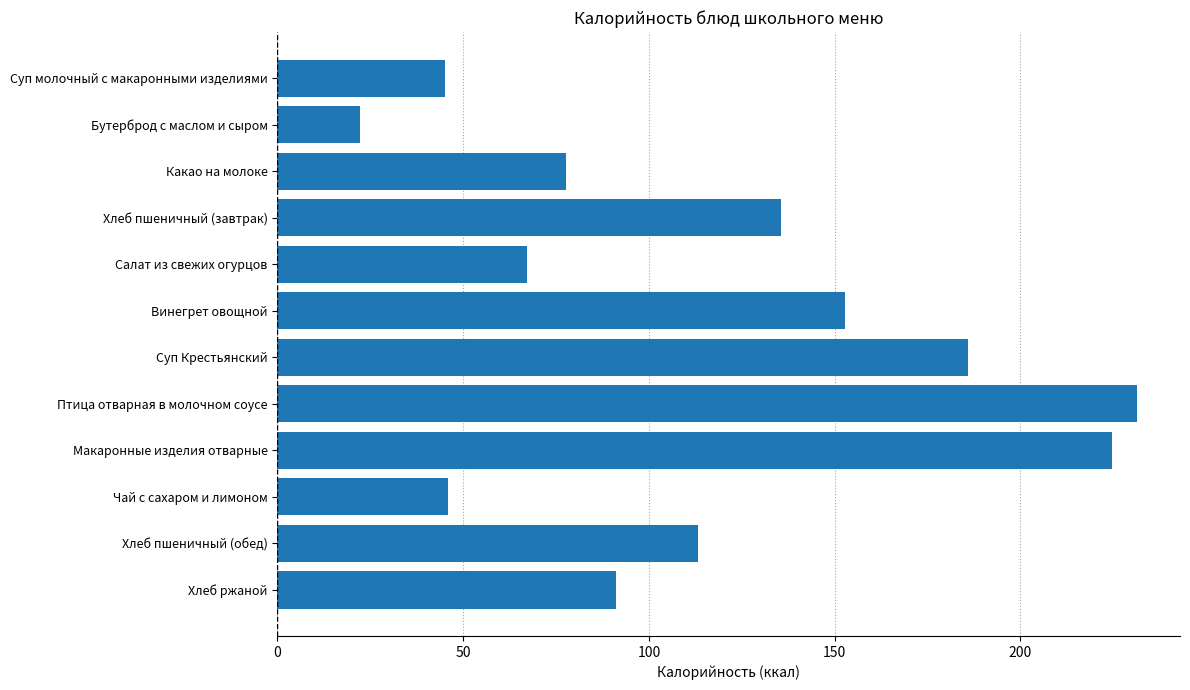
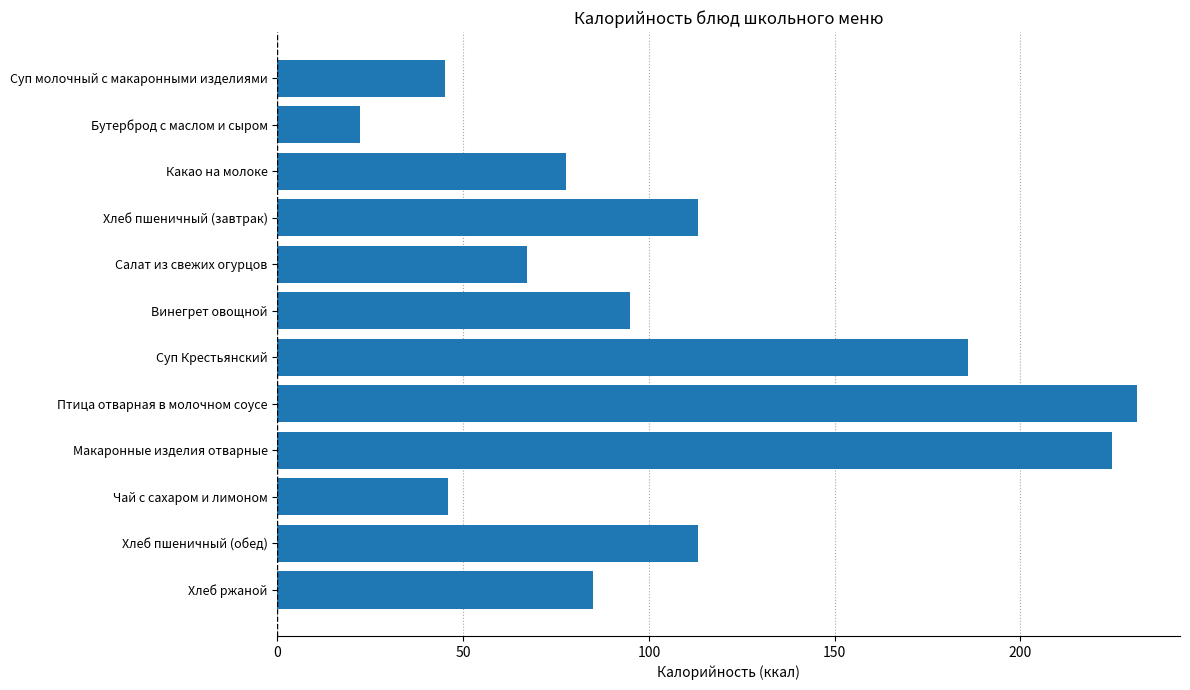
Хлеб пшеничный (завтрак): 136 -> 113
Винегрет овощной: 153 -> 95
Хлеб ржаной: 91 -> 85
